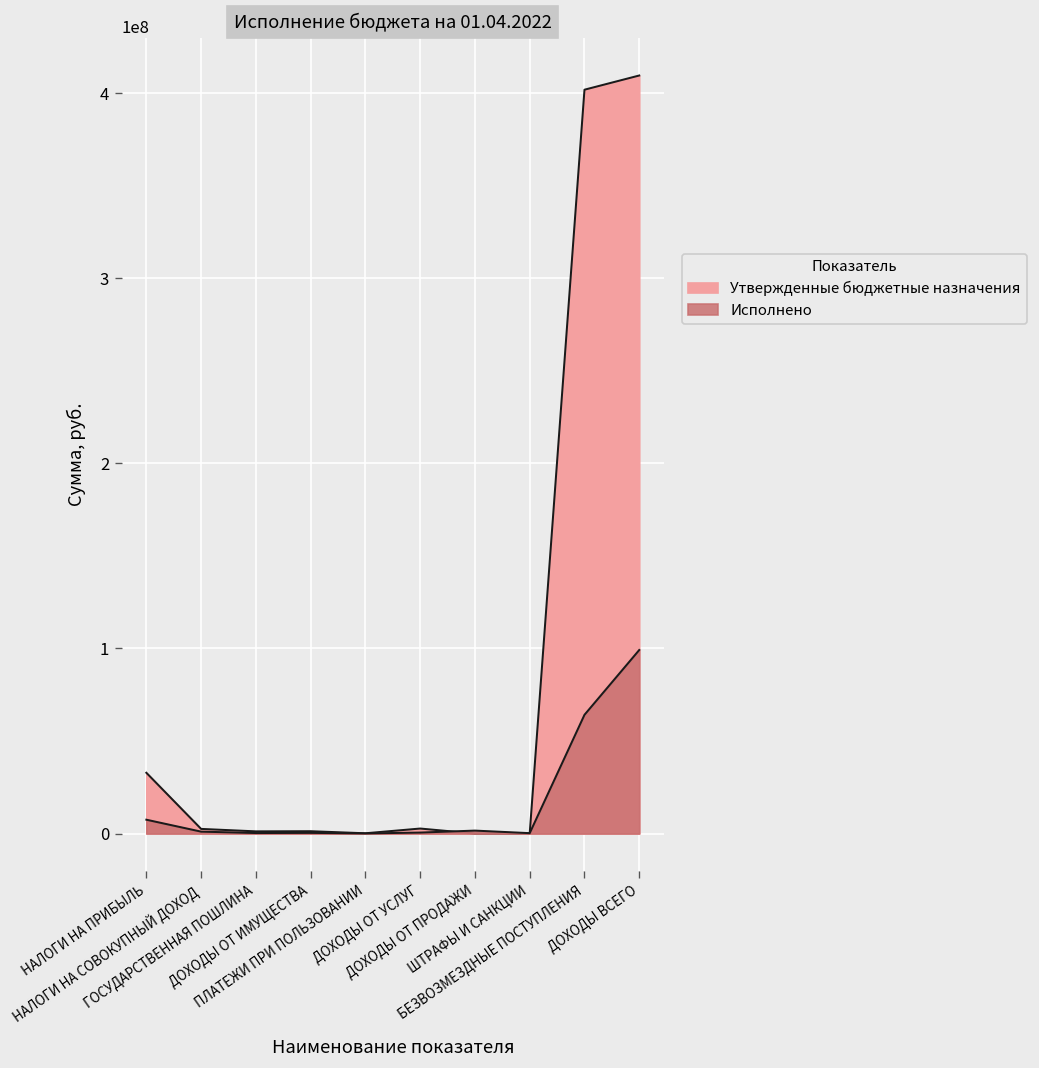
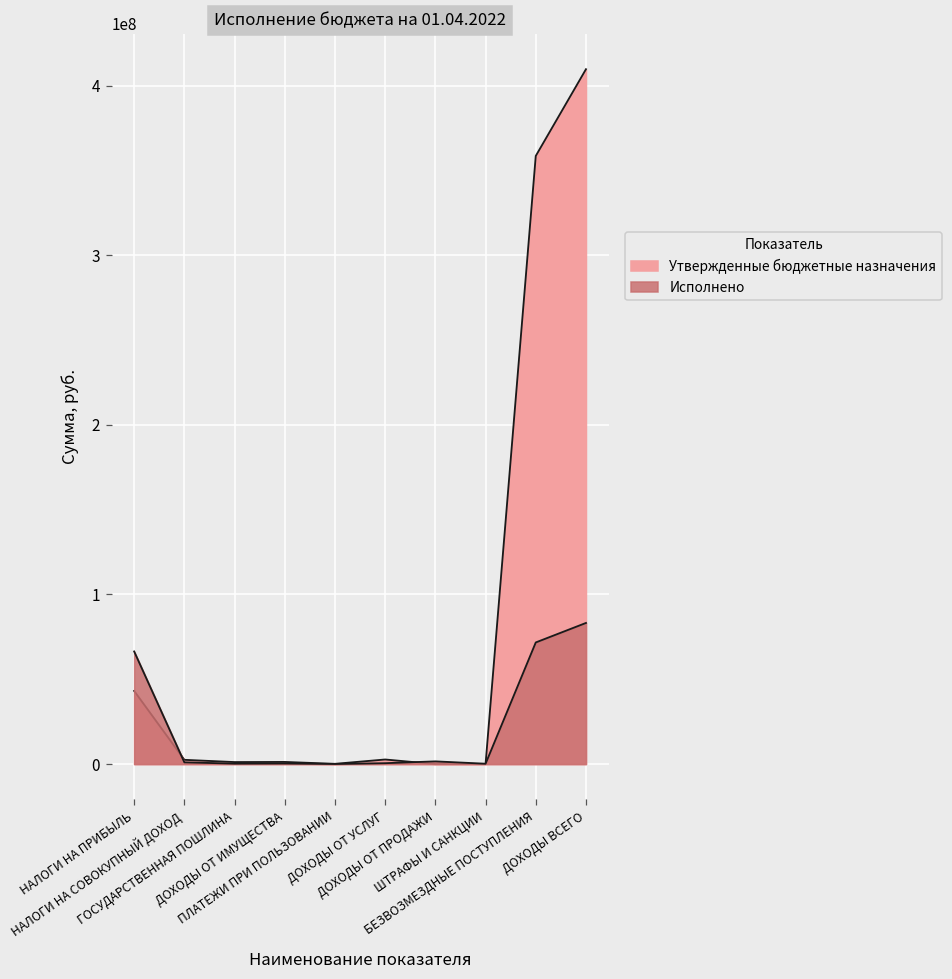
Утвержденные бюджетные назначения, НАЛОГИ НА ПРИБЫЛЬ: 33000000 -> 43000000
Исполнено, НАЛОГИ НА ПРИБЫЛЬ: 7000000 -> 66000000
Утвержденные бюджетные назначения, БЕЗВОЗМЕЗДНЫЕ ПОСТУПЛЕНИЯ: 402000000 -> 359000000
Исполнено, БЕЗВОЗМЕЗДНЫЕ ПОСТУПЛЕНИЯ: 64000000 -> 72000000
Исполнено, ДОХОДЫ ВСЕГО: 99000000 -> 83000000
